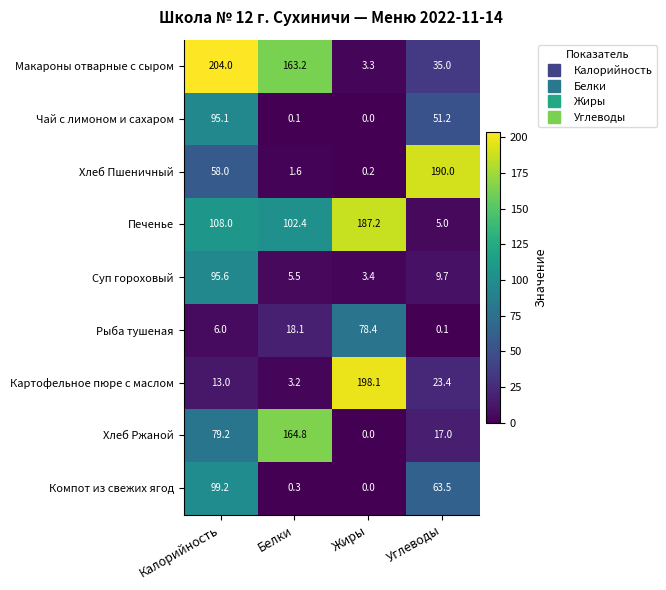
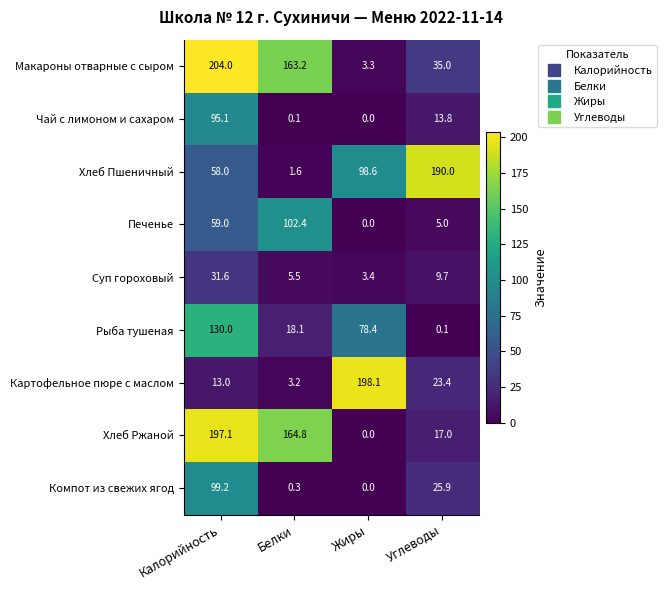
Чай с лимоном и сахаром, Углеводы: 51.2 -> 13.8
Хлеб Пшеничный, Жиры: 0.2 -> 98.6
Печенье, Калорийность: 108.0 -> 59.0
Печенье, Жиры: 187.2 -> 0.0
Суп гороховый, Калорийность: 95.6 -> 31.6
Рыба тушеная, Калорийность: 6.0 -> 130.0
Хлеб Ржаной, Калорийность: 79.2 -> 197.1
Компот из свежих ягод, Углеводы: 63.5 -> 25.9
